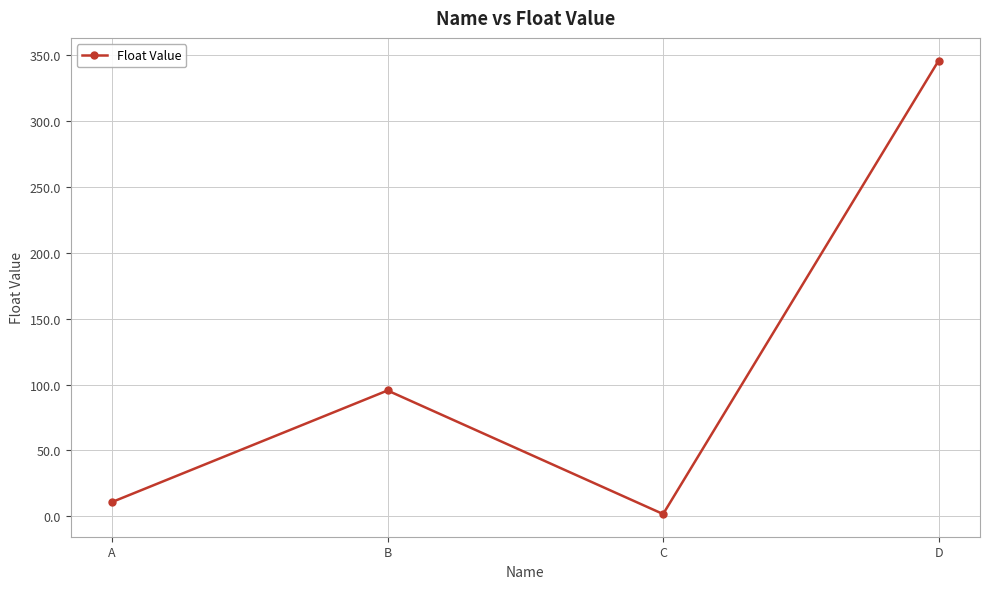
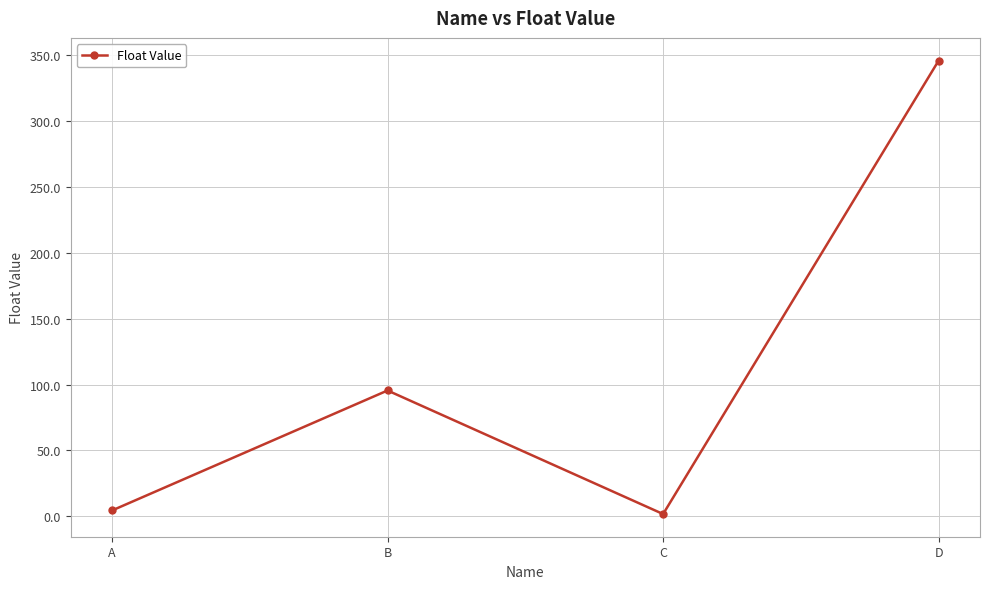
A: 11 -> 5
